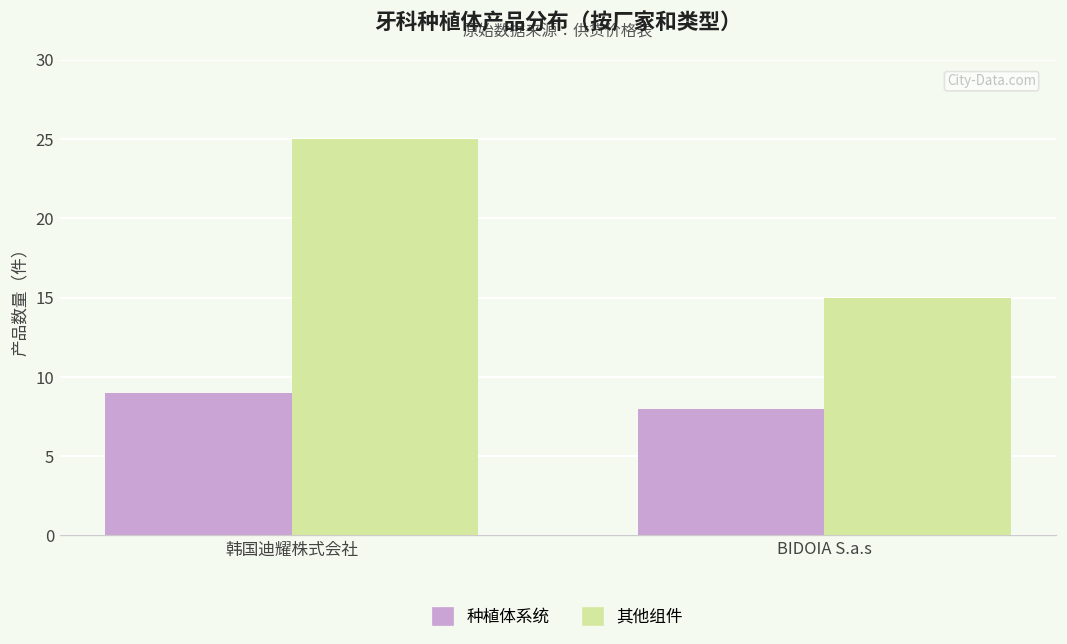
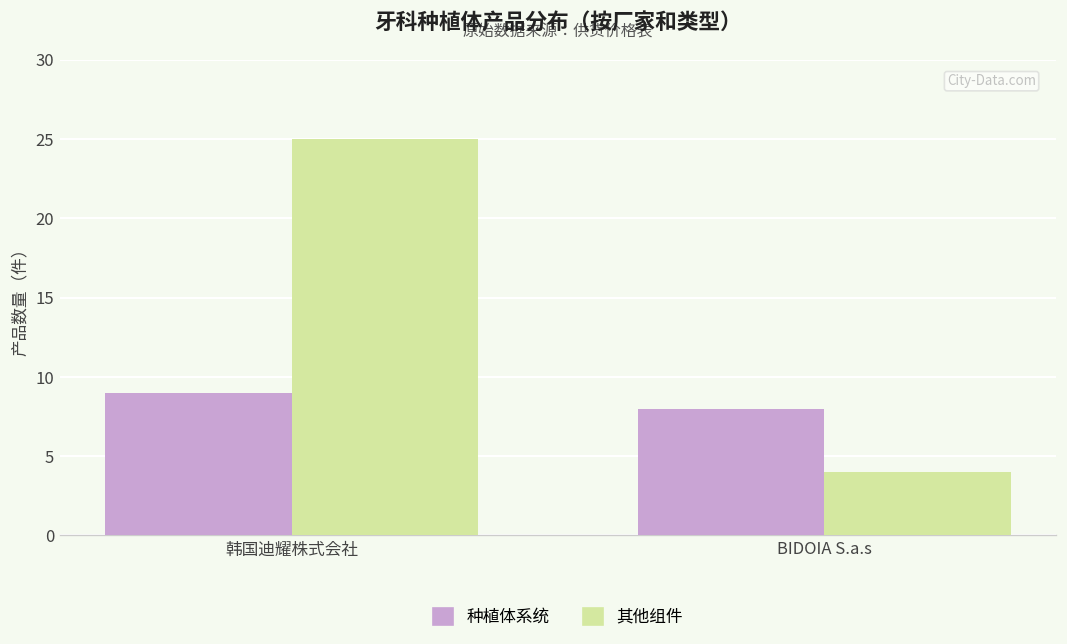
其他组件, BIDOIA S.a.s: 15 -> 4
